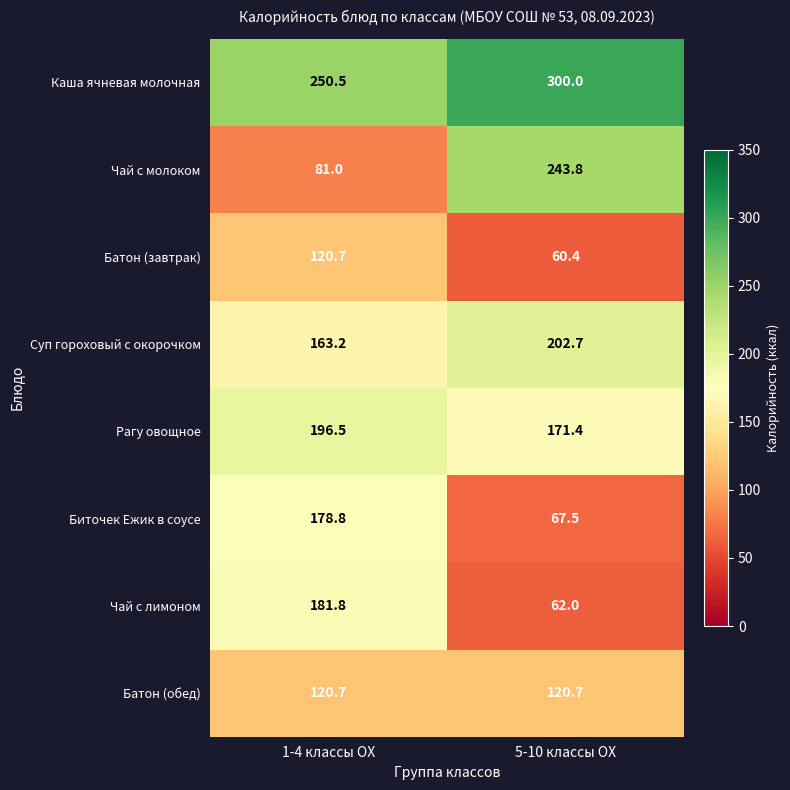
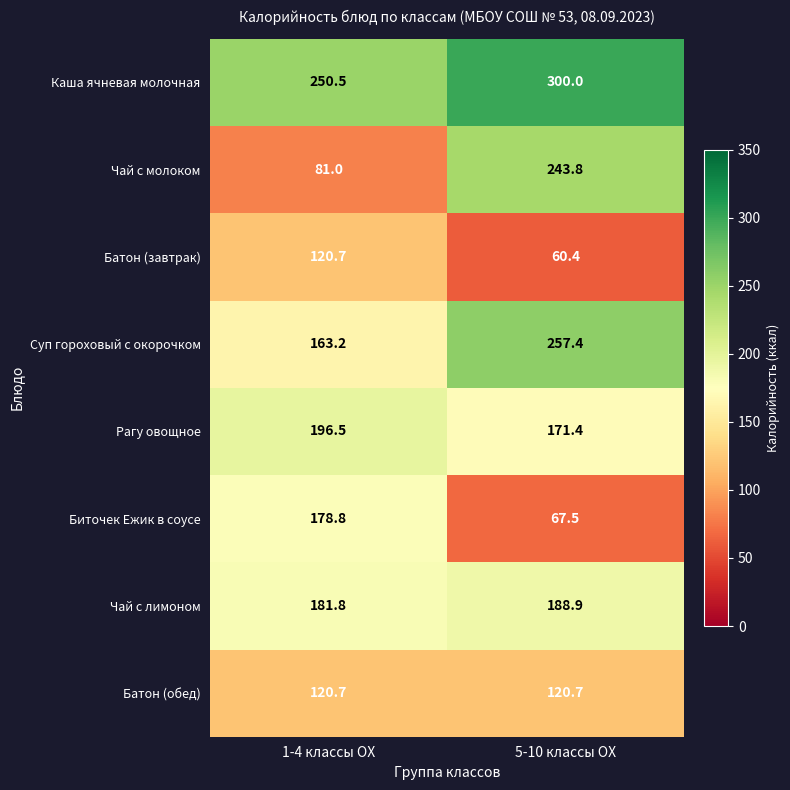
Суп гороховый с окорочком, 5-10 классы ОХ: 202.7 -> 257.4
Чай с лимоном, 5-10 классы ОХ: 62.0 -> 188.9
